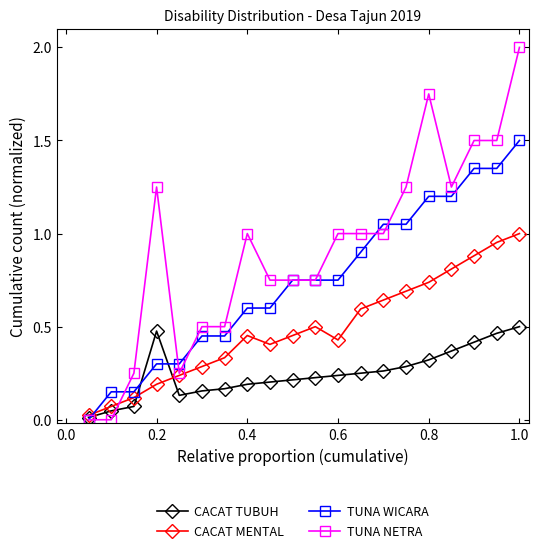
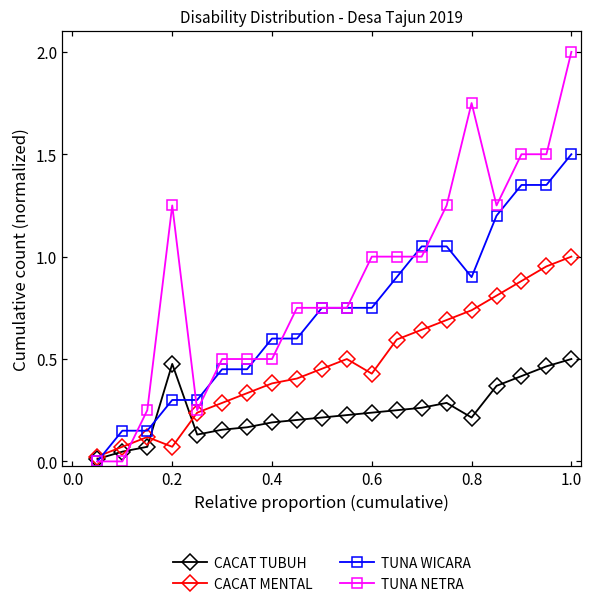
CACAT MENTAL, 0.2: 0.19 -> 0.07
CACAT MENTAL, 0.4: 0.45 -> 0.38
TUNA NETRA, 0.4: 1.00 -> 0.50
CACAT TUBUH, 0.8: 0.32 -> 0.21
TUNA WICARA, 0.8: 1.20 -> 0.90
